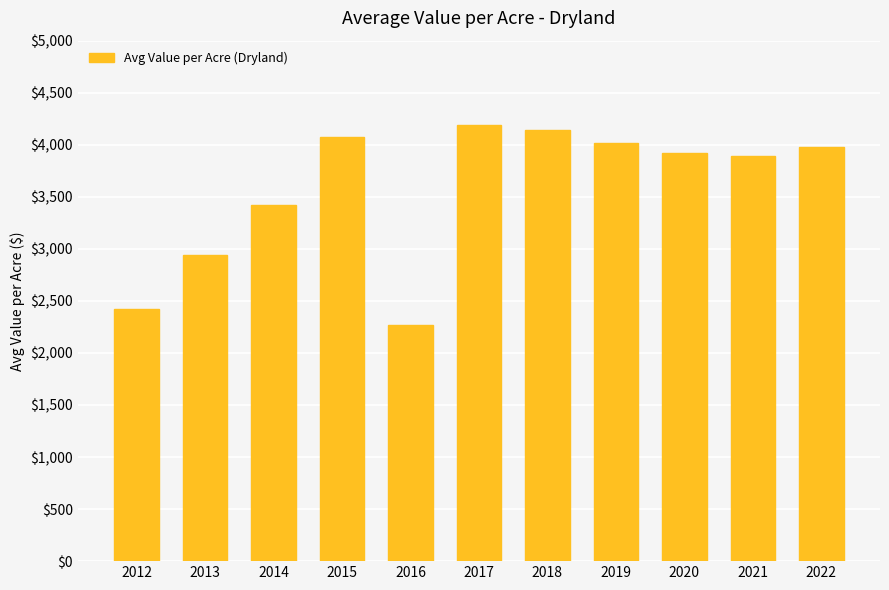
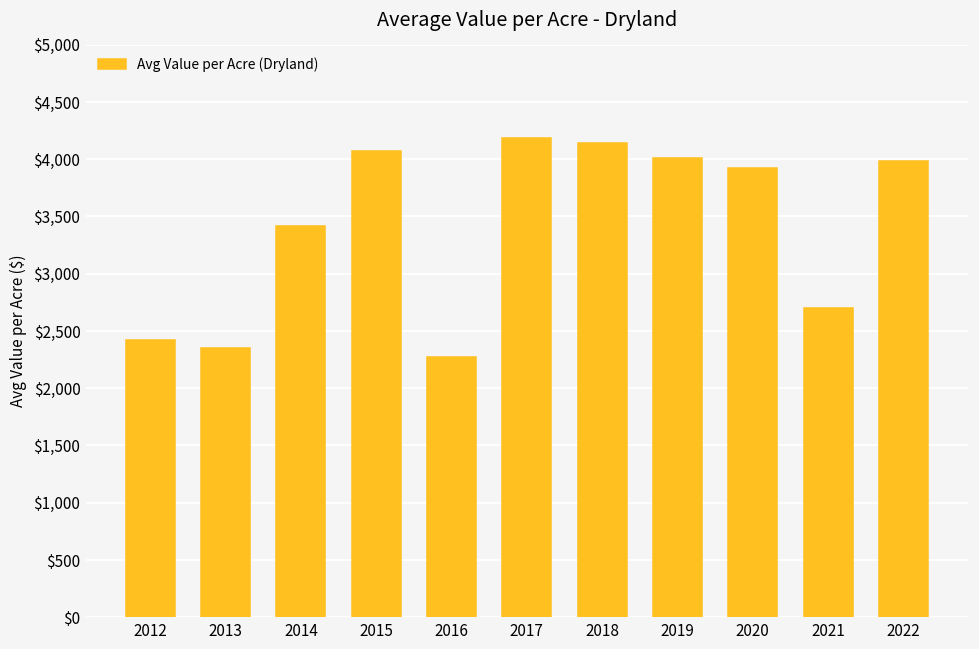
2013: $2,940 -> $2,350
2021: $3,890 -> $2,700
